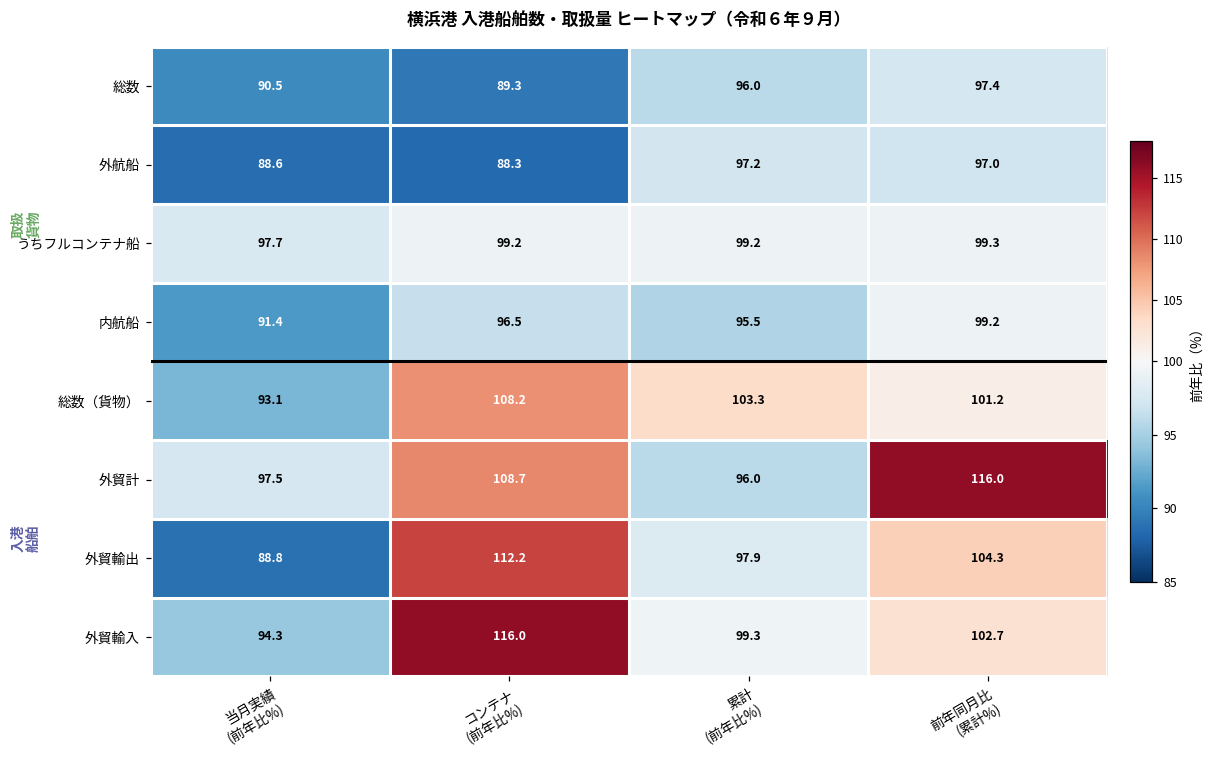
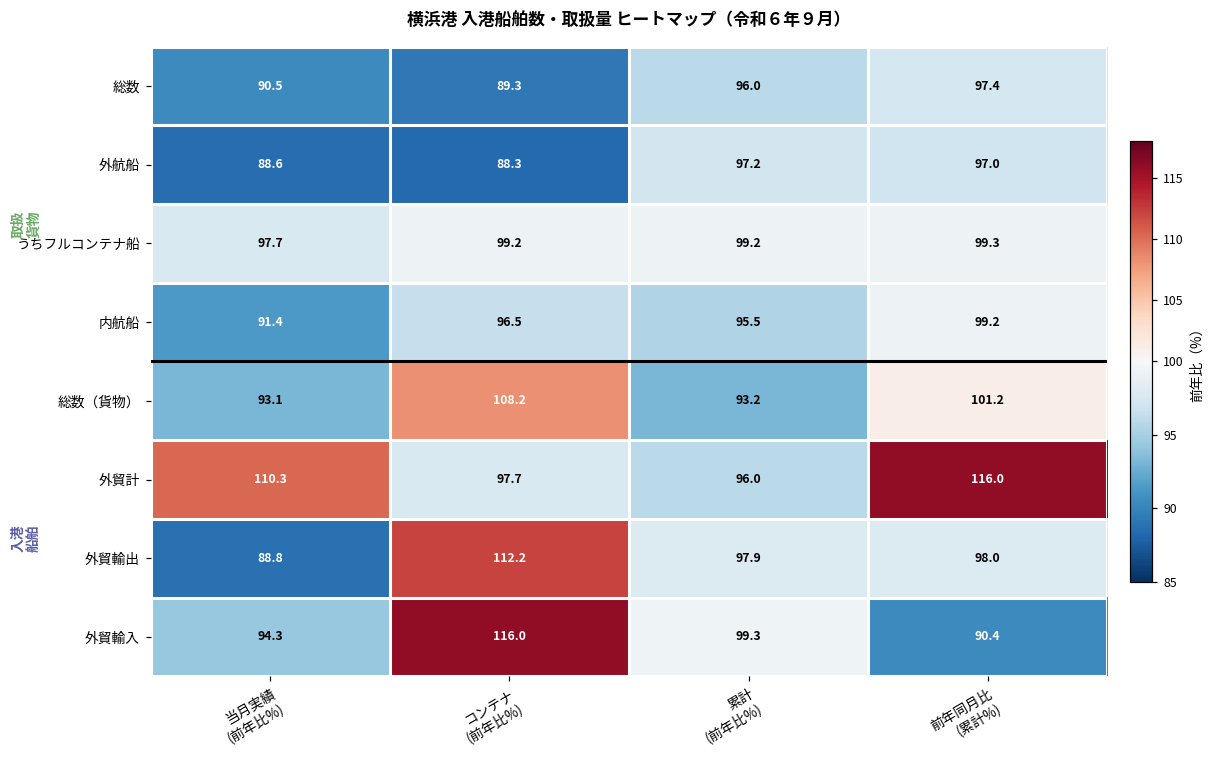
総数（貨物）, 累計 (前年比%): 103.3 -> 93.2
外貿計, 当月実績 (前年比%): 97.5 -> 110.3
外貿計, コンテナ (前年比%): 108.7 -> 97.7
外貿輸出, 前年同月比 (累計%): 104.3 -> 98.0
外貿輸入, 前年同月比 (累計%): 102.7 -> 90.4
